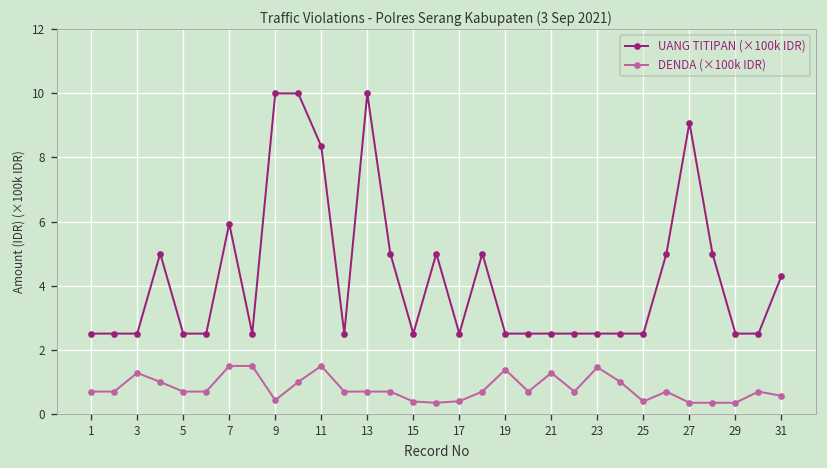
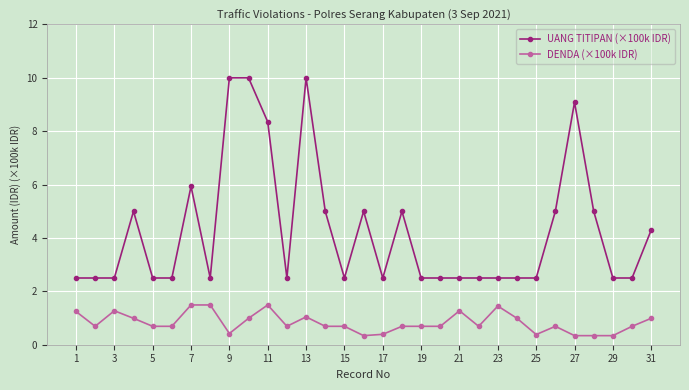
DENDA (×100k IDR), 1: 0.7 -> 1.2
DENDA (×100k IDR), 13: 0.7 -> 1.0
DENDA (×100k IDR), 15: 0.4 -> 0.7
DENDA (×100k IDR), 19: 1.4 -> 0.7
DENDA (×100k IDR), 31: 0.6 -> 1.0
